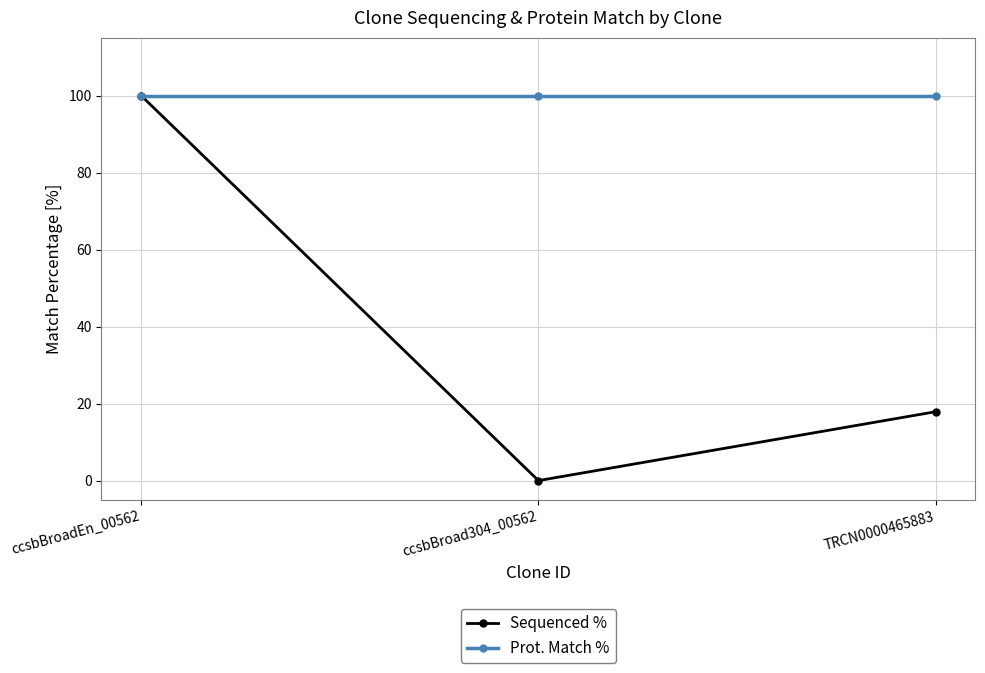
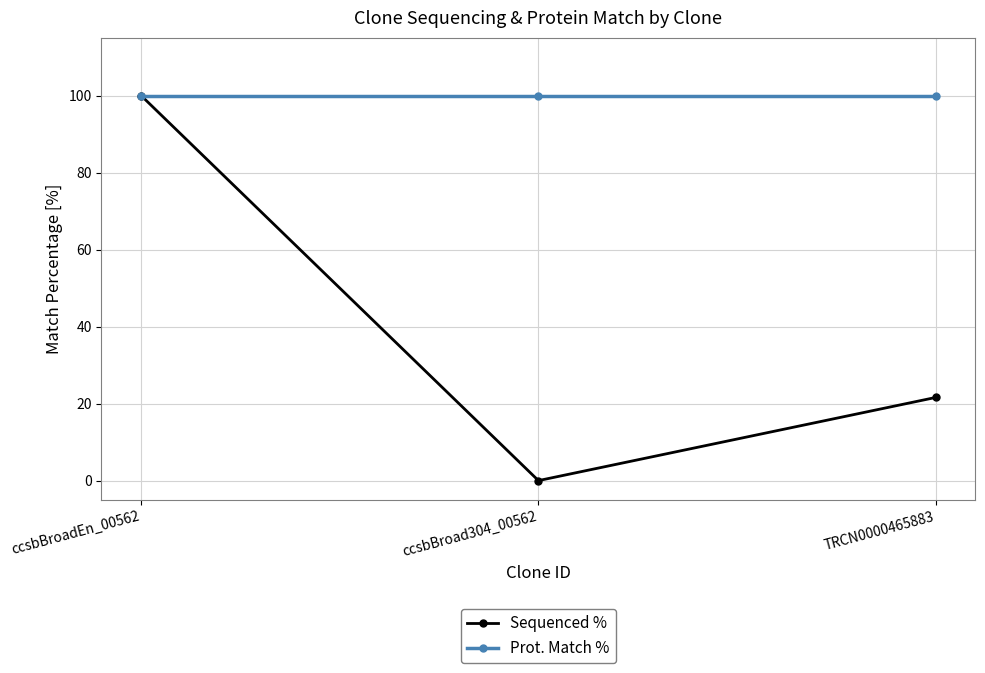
Sequenced %, TRCN0000465883: 18 -> 22
